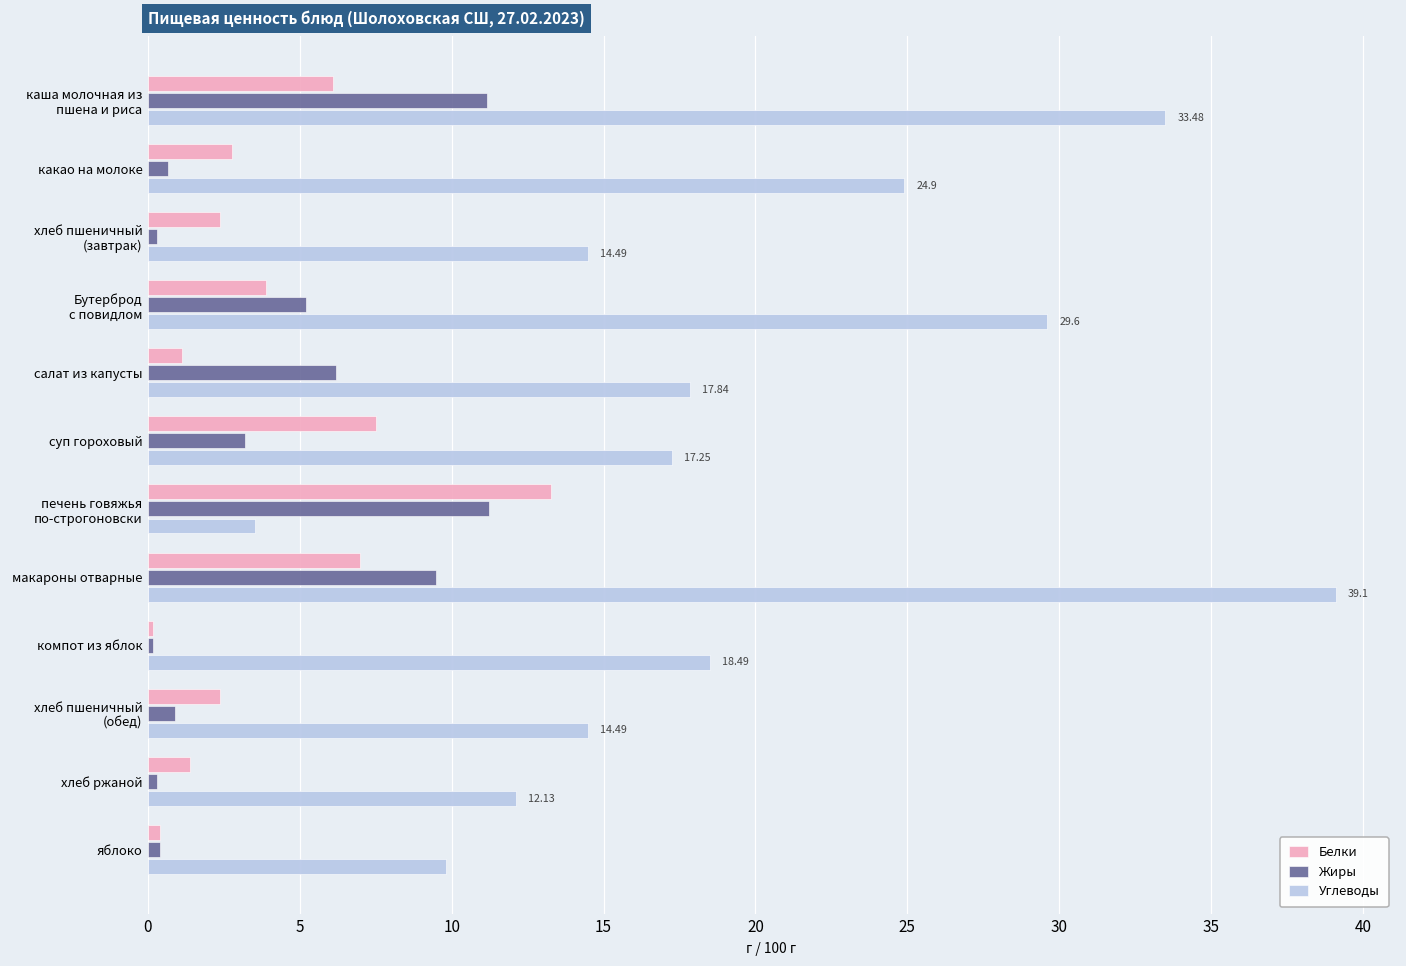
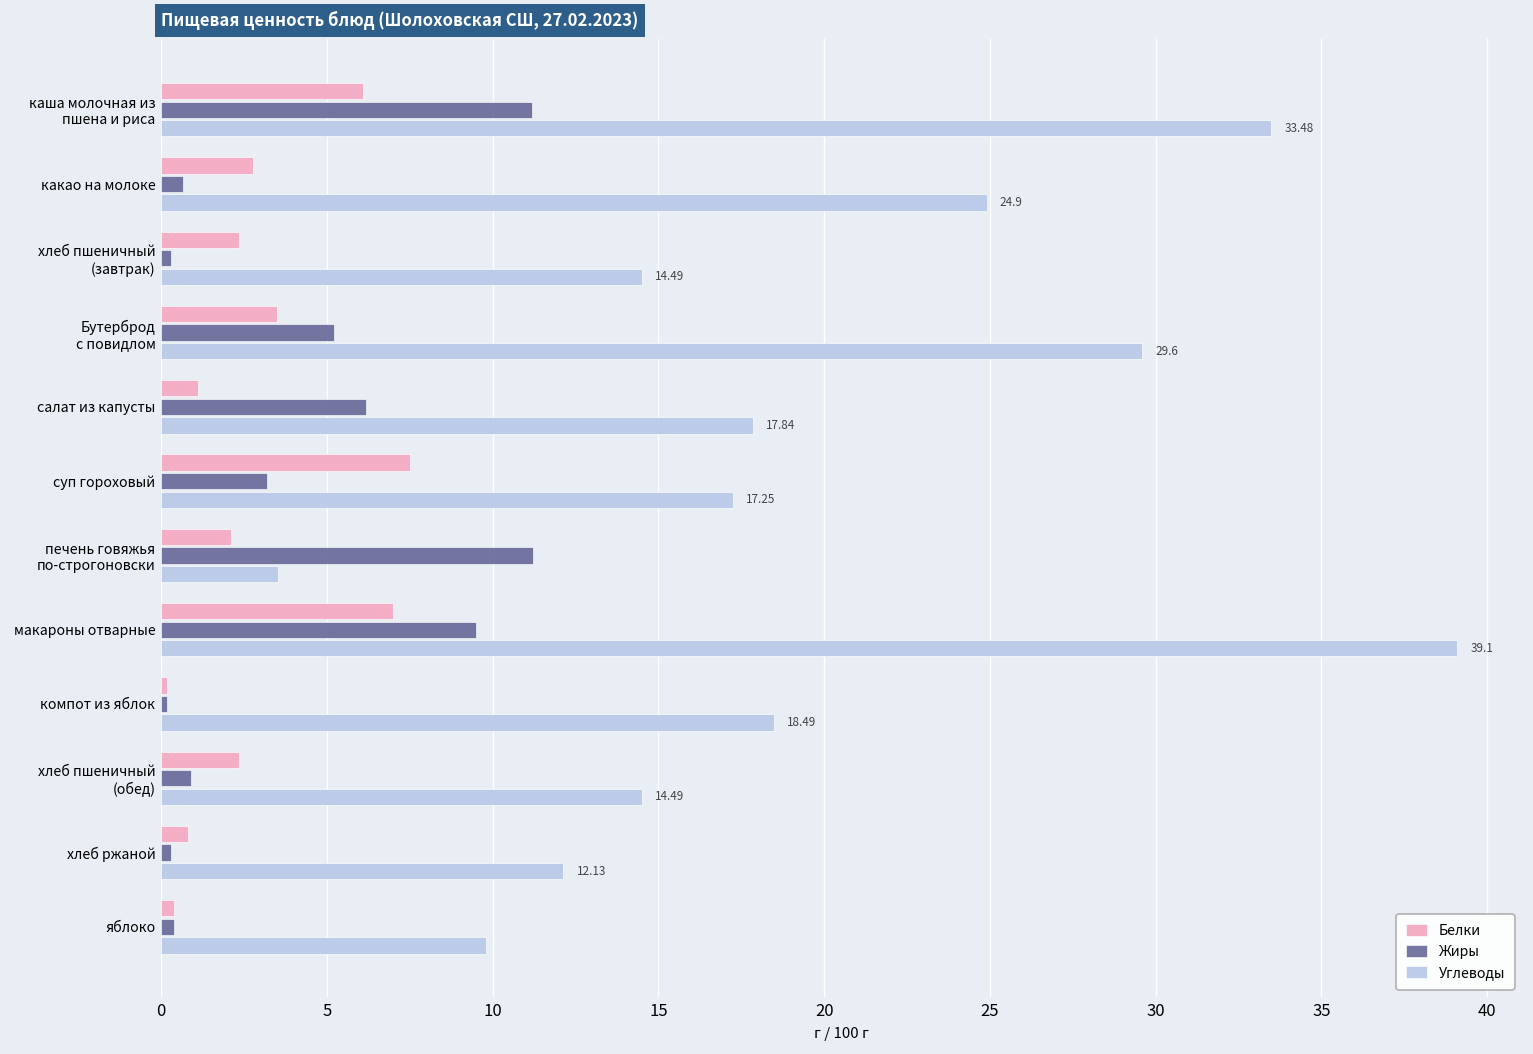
Белки, Бутерброд с повидлом: 3.9 -> 3.5
Белки, печень говяжья по-строгоновски: 13.3 -> 2.1
Белки, хлеб ржаной: 1.4 -> 0.8
